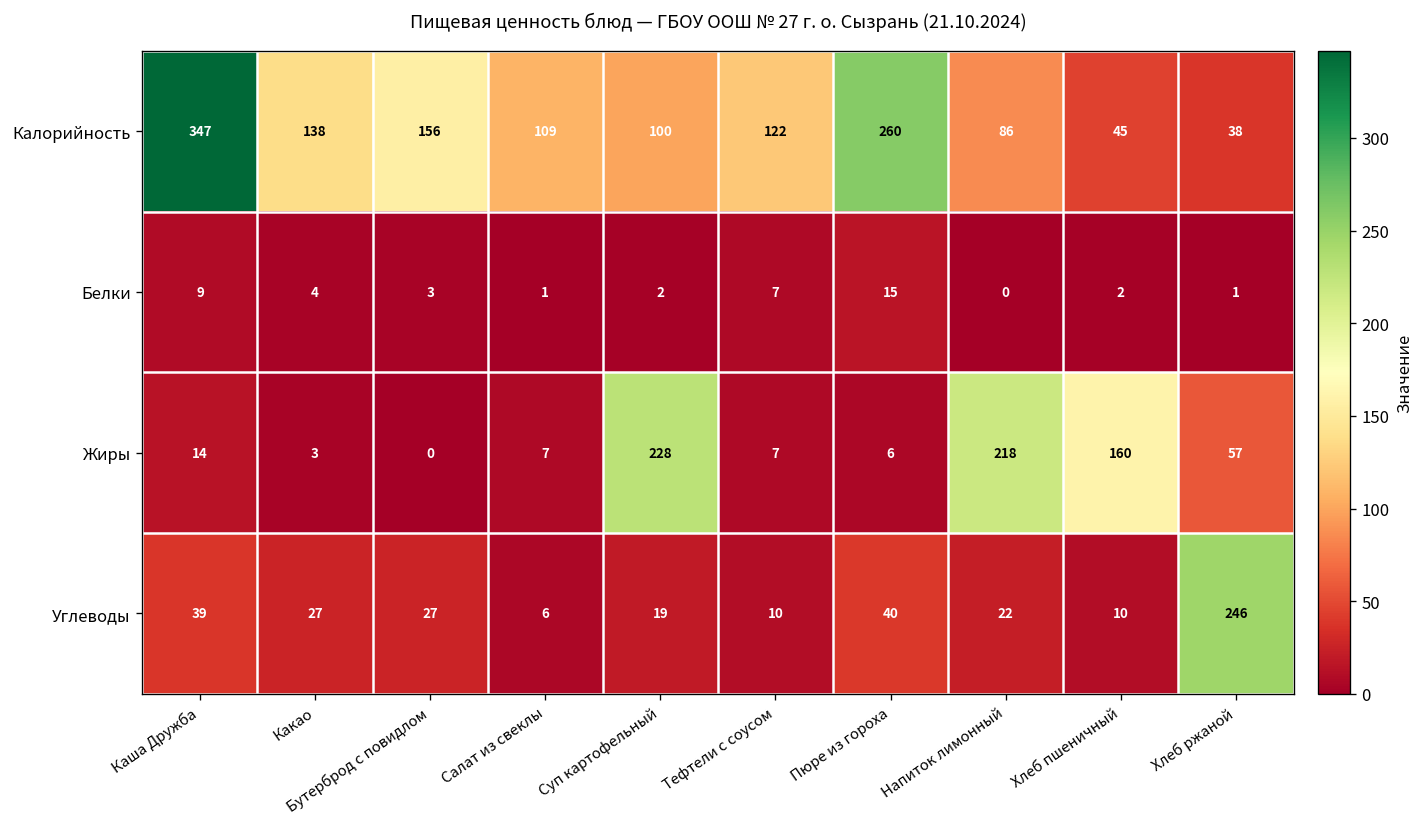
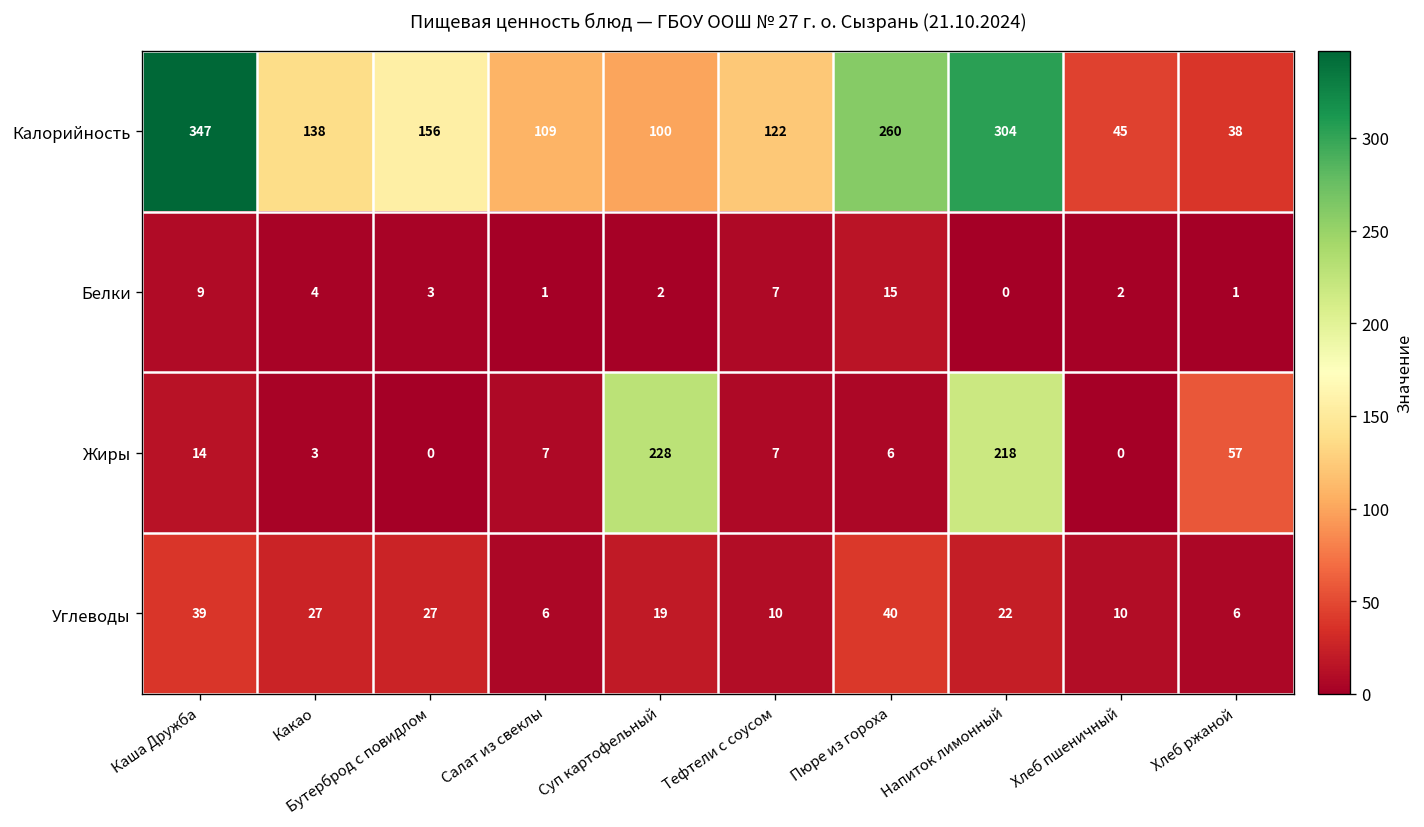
Калорийность, Напиток лимонный: 86 -> 304
Жиры, Хлеб пшеничный: 160 -> 0
Углеводы, Хлеб ржаной: 246 -> 6
